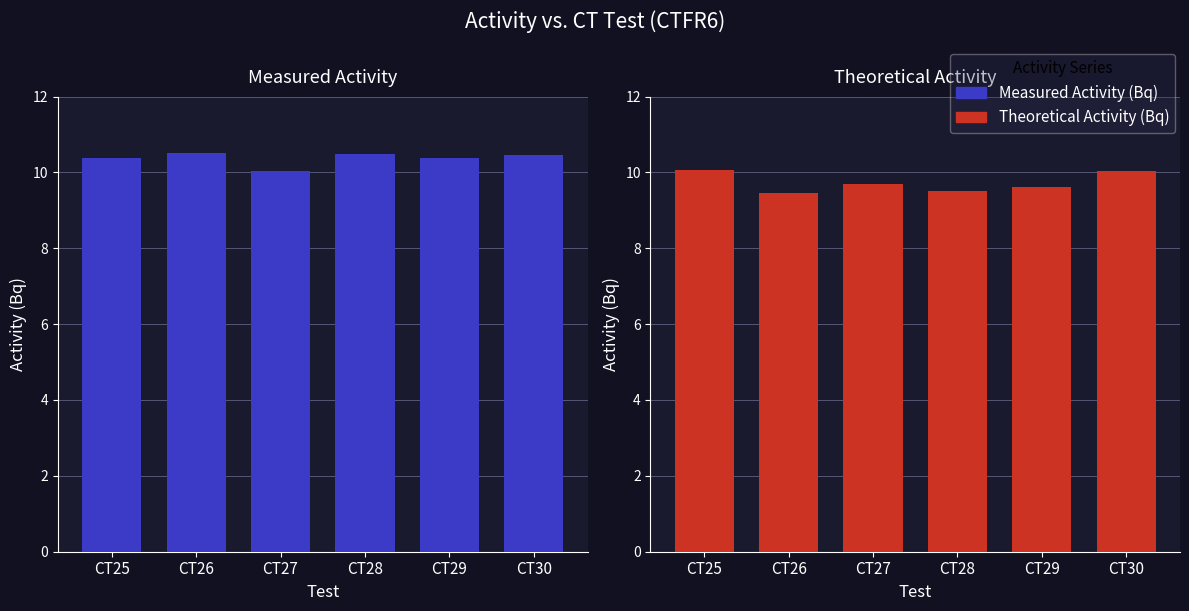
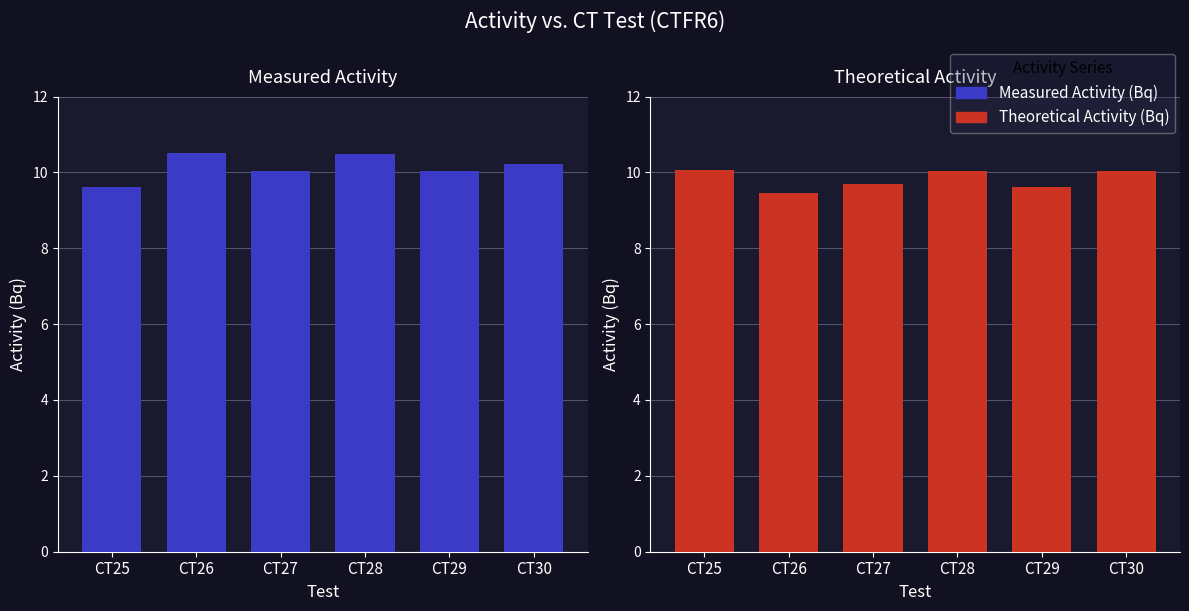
Measured Activity, CT25: 10.4 -> 9.6
Measured Activity, CT29: 10.4 -> 10.0
Measured Activity, CT30: 10.5 -> 10.2
Theoretical Activity, CT28: 9.5 -> 10.0
